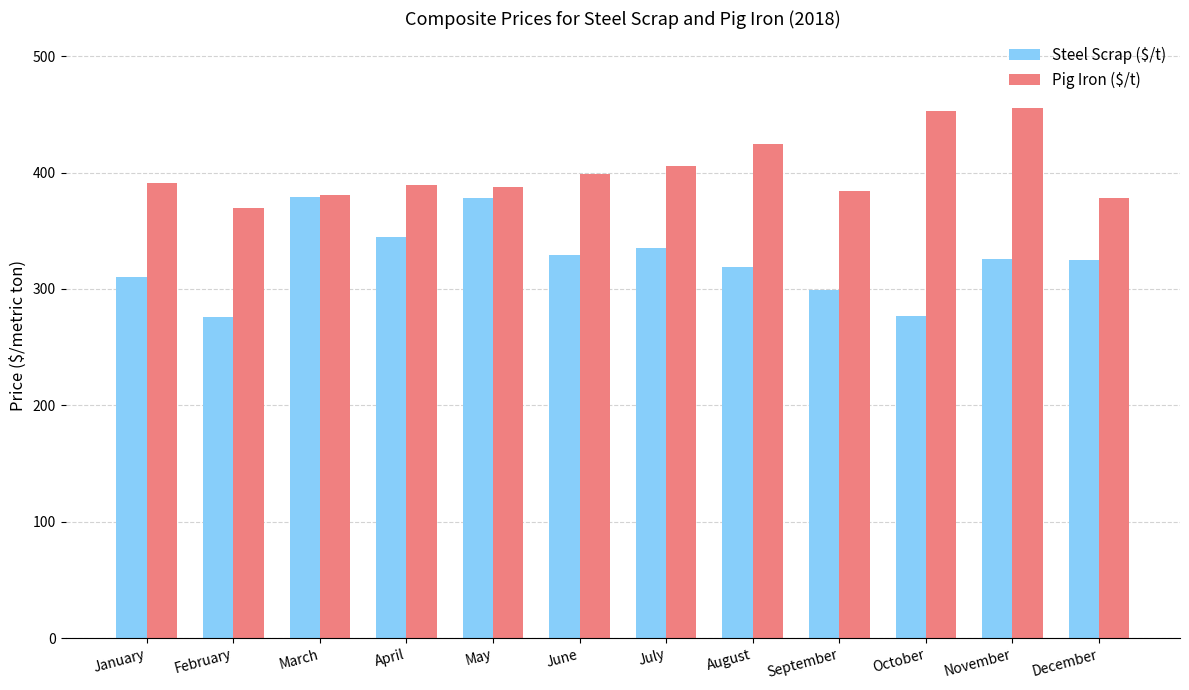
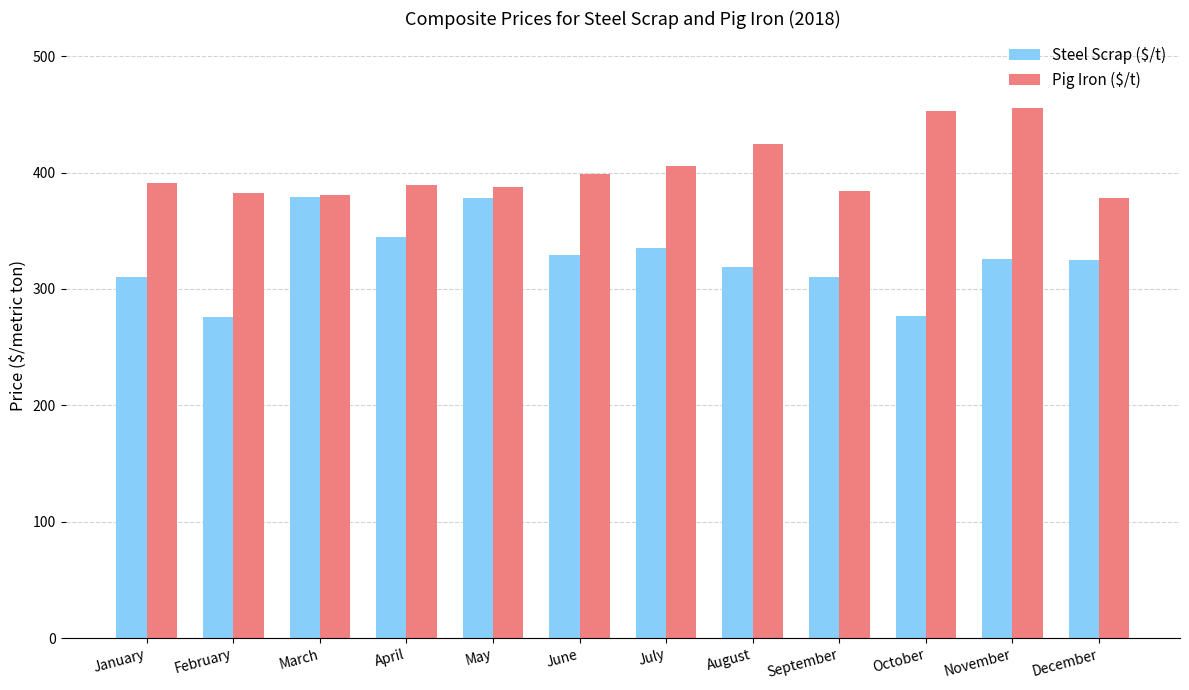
Pig Iron ($/t), February: 370 -> 382
Steel Scrap ($/t), September: 299 -> 310
